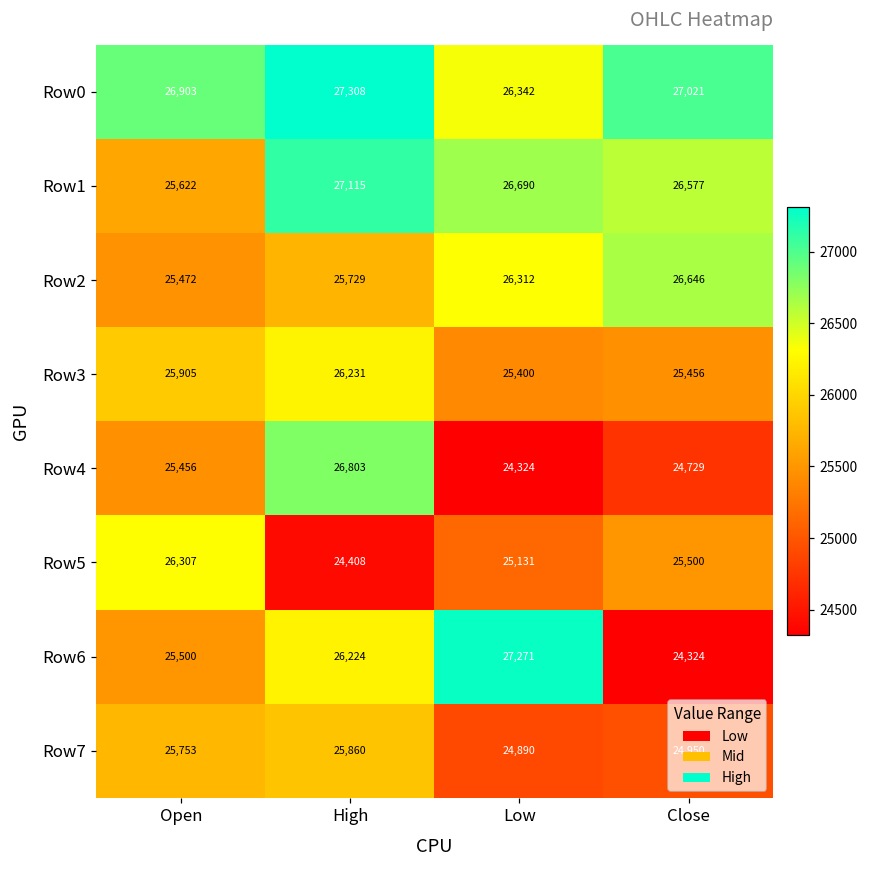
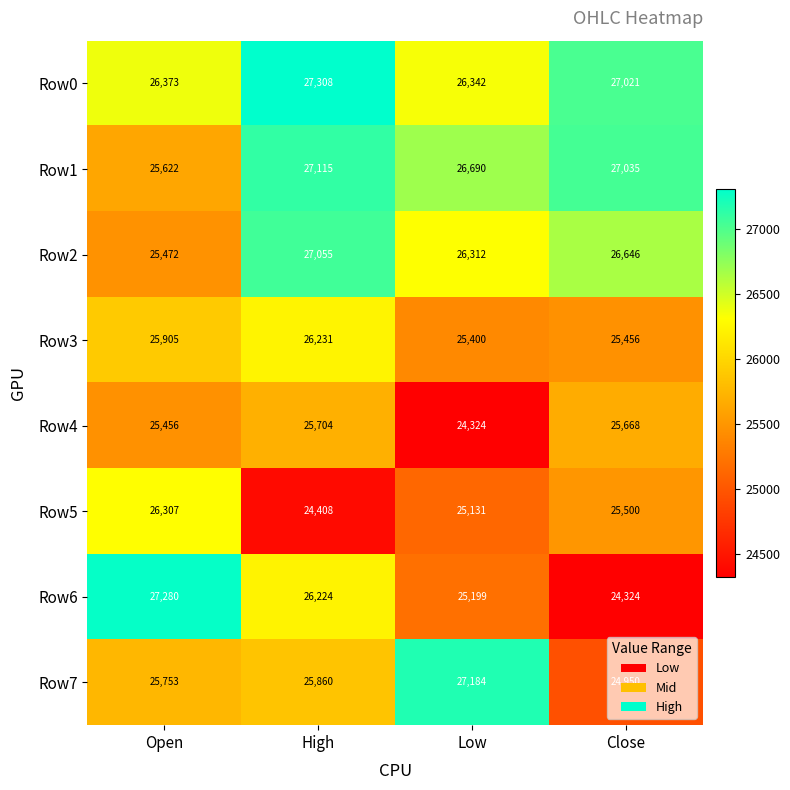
Row0, Open: 26,903 -> 26,373
Row1, Close: 26,577 -> 27,035
Row2, High: 25,729 -> 27,055
Row4, High: 26,803 -> 25,704
Row4, Close: 24,729 -> 25,668
Row6, Open: 25,500 -> 27,280
Row6, Low: 27,271 -> 25,199
Row7, Low: 24,890 -> 27,184
